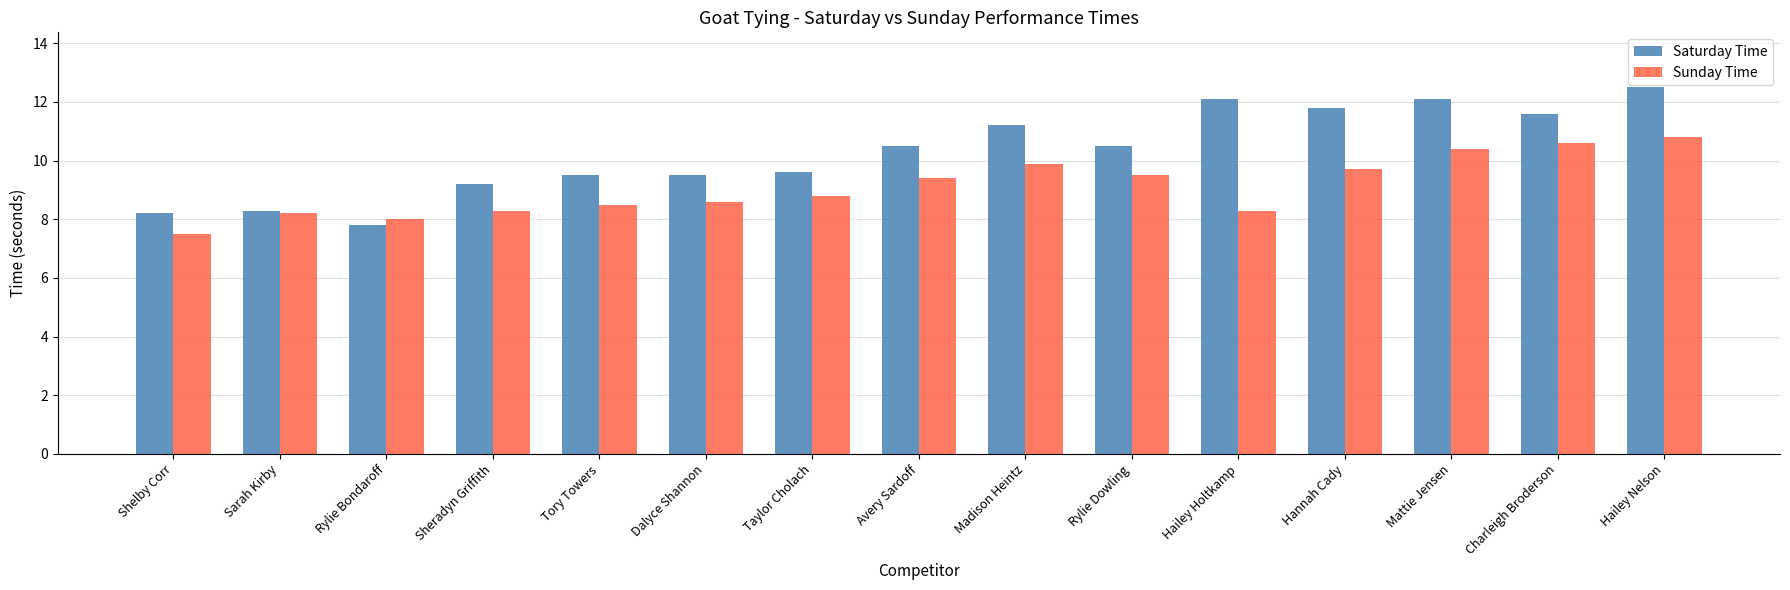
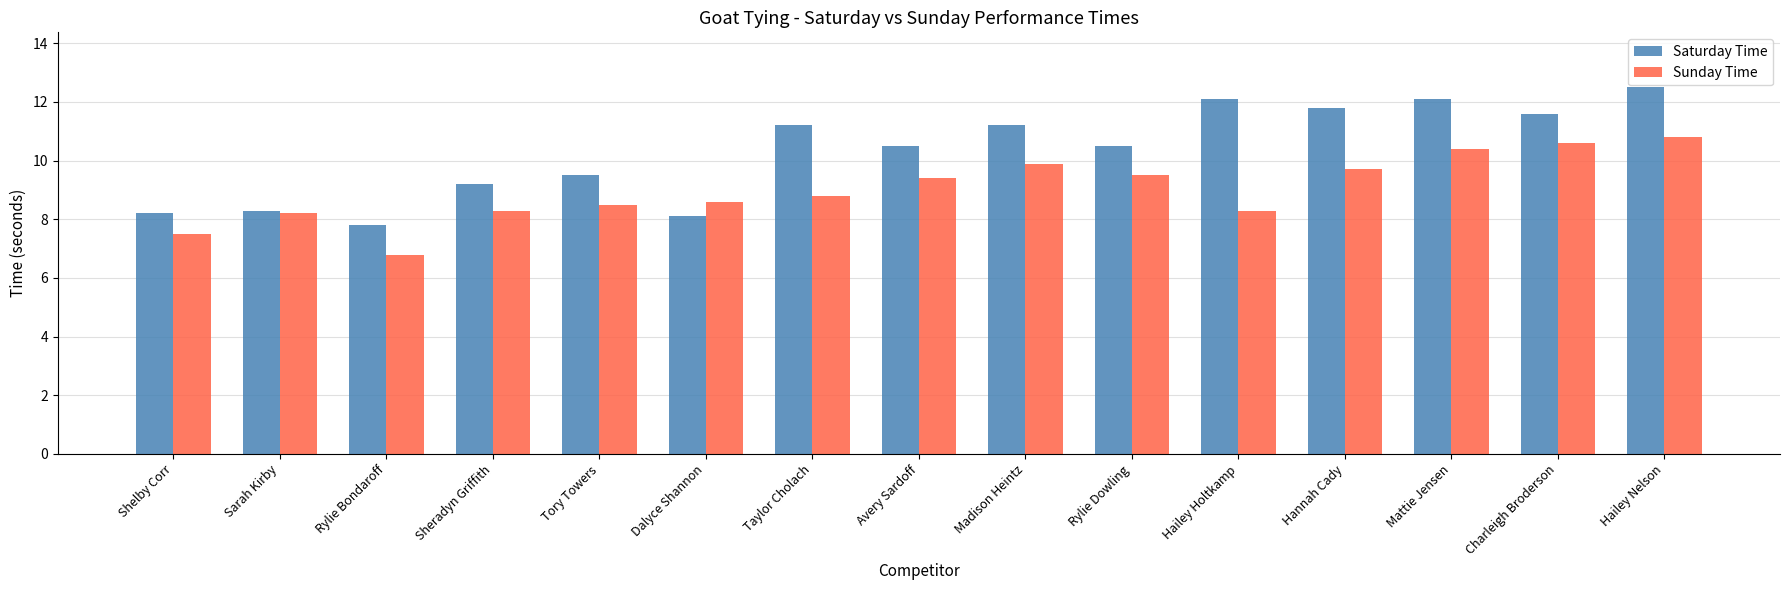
Sunday Time, Rylie Bondaroff: 8.0 -> 6.8
Saturday Time, Dalyce Shannon: 9.5 -> 8.1
Saturday Time, Taylor Cholach: 9.6 -> 11.2
